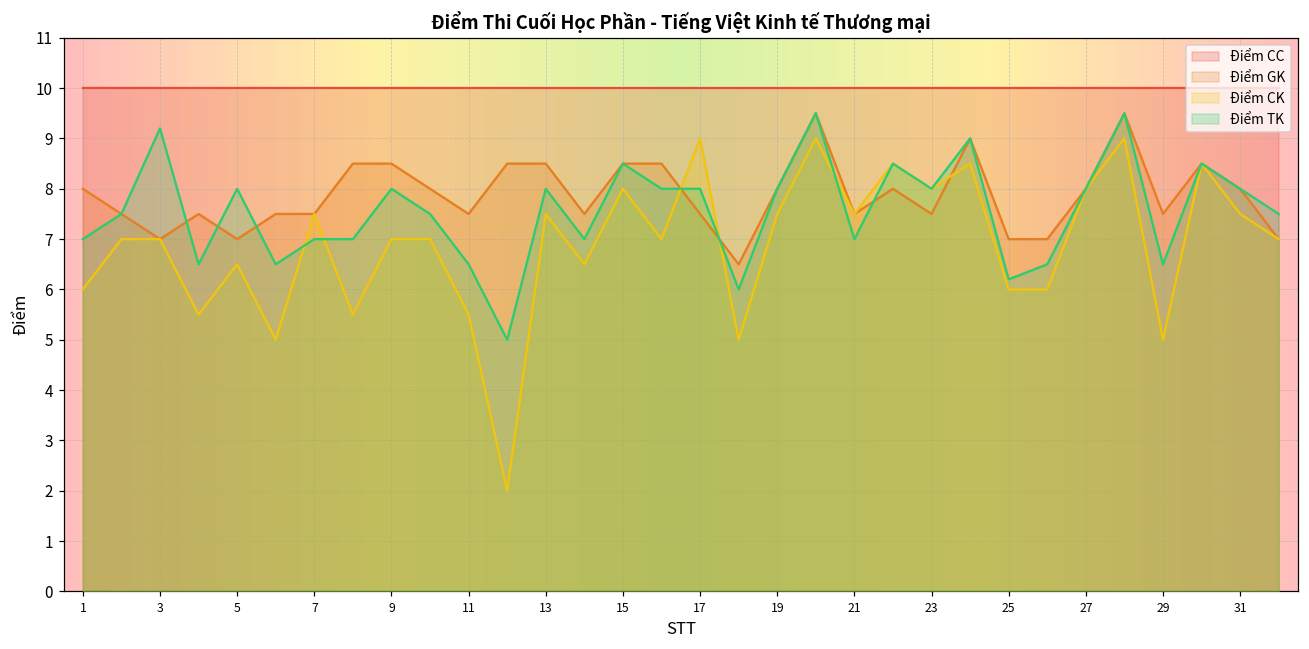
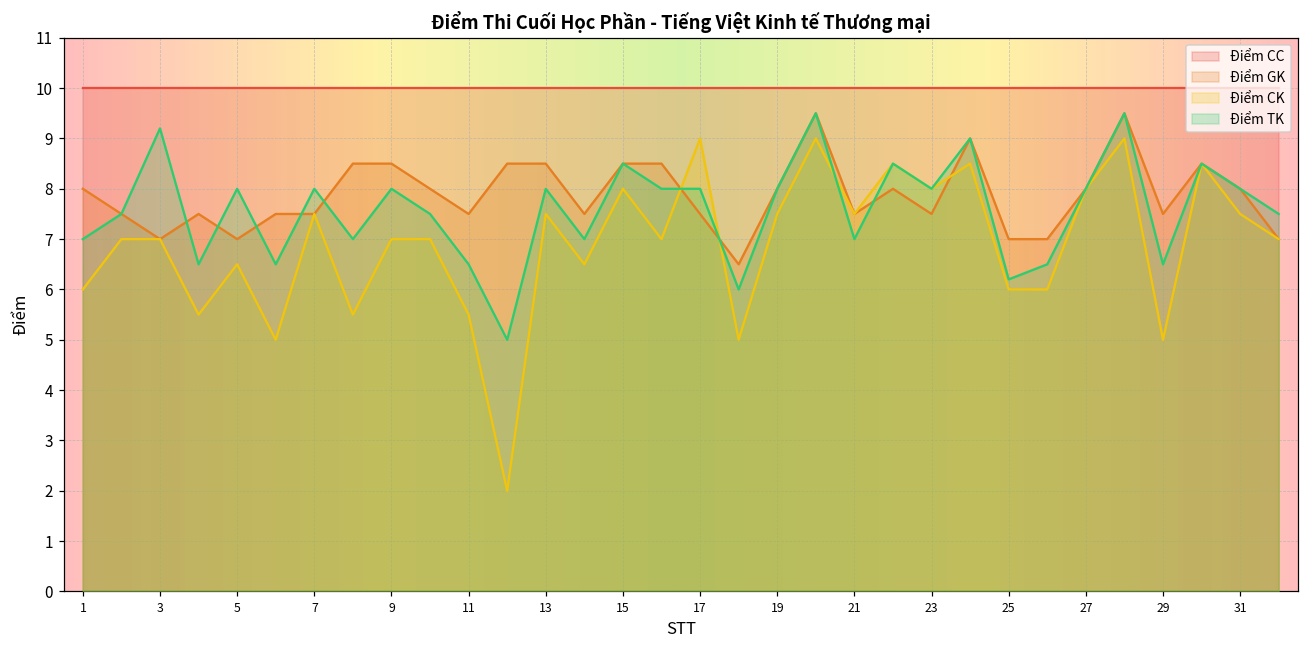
Điểm TK, 7: 7 -> 8
